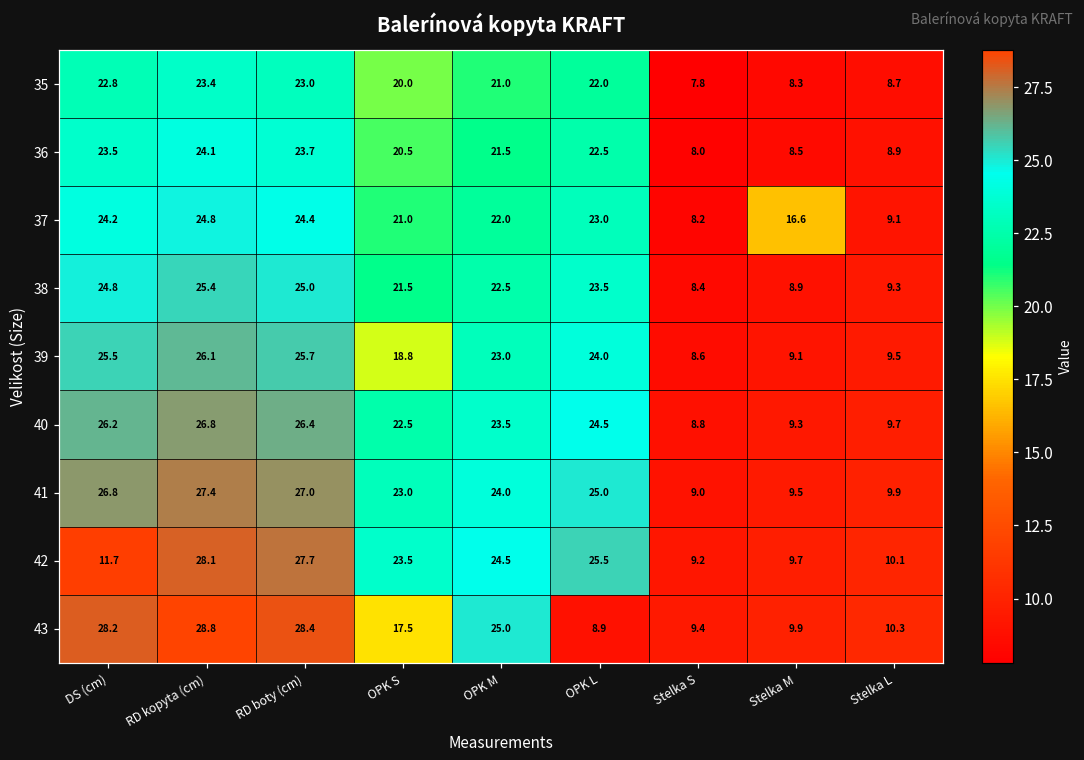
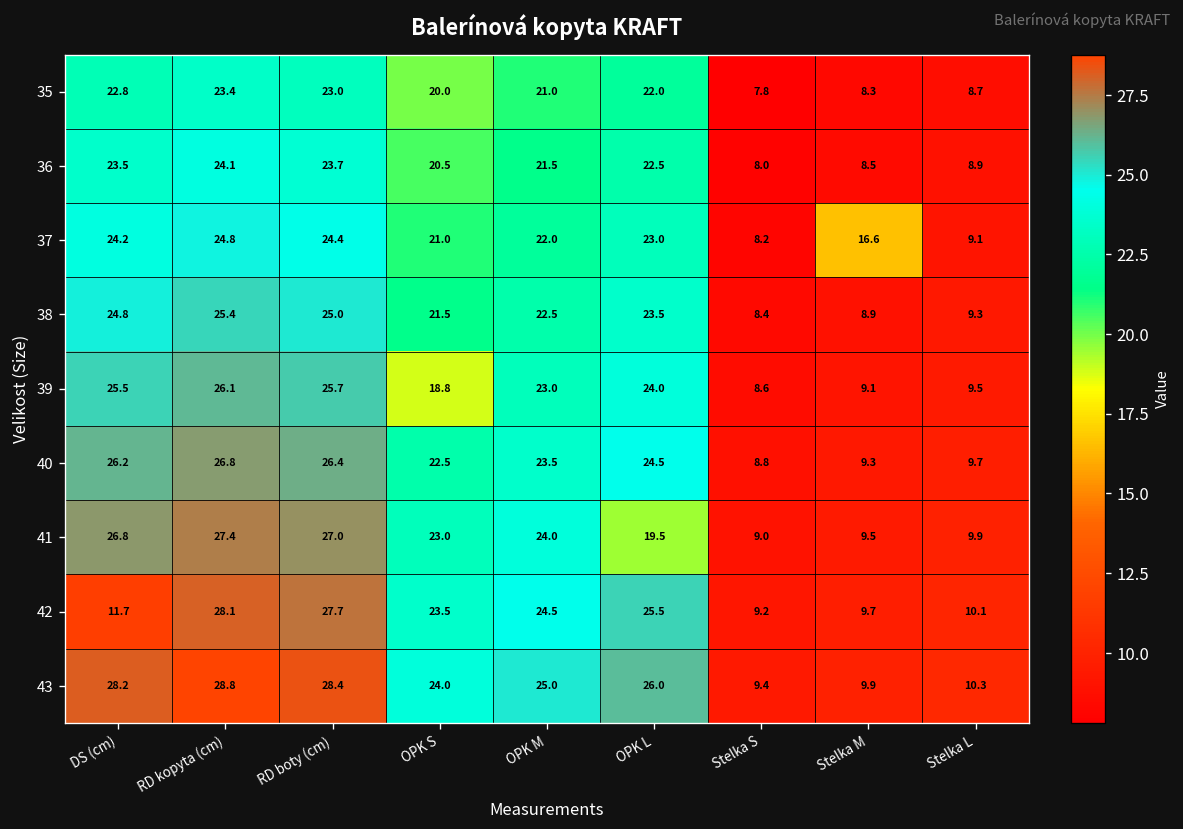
41, OPK L: 25.0 -> 19.5
43, OPK S: 17.5 -> 24.0
43, OPK L: 8.9 -> 26.0
